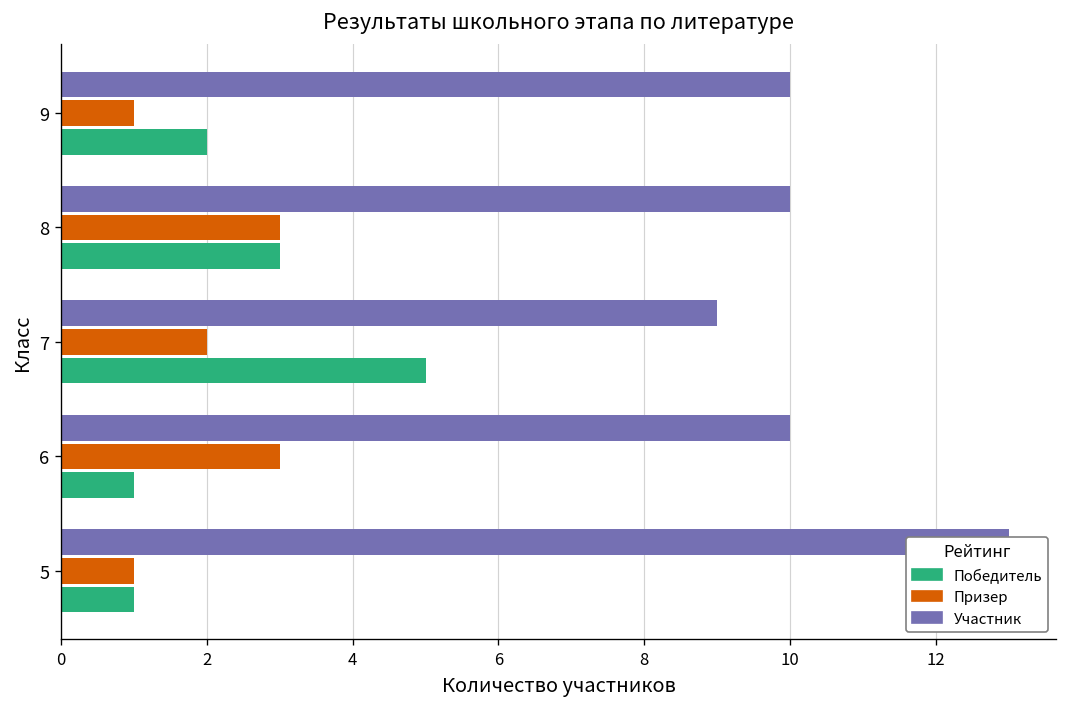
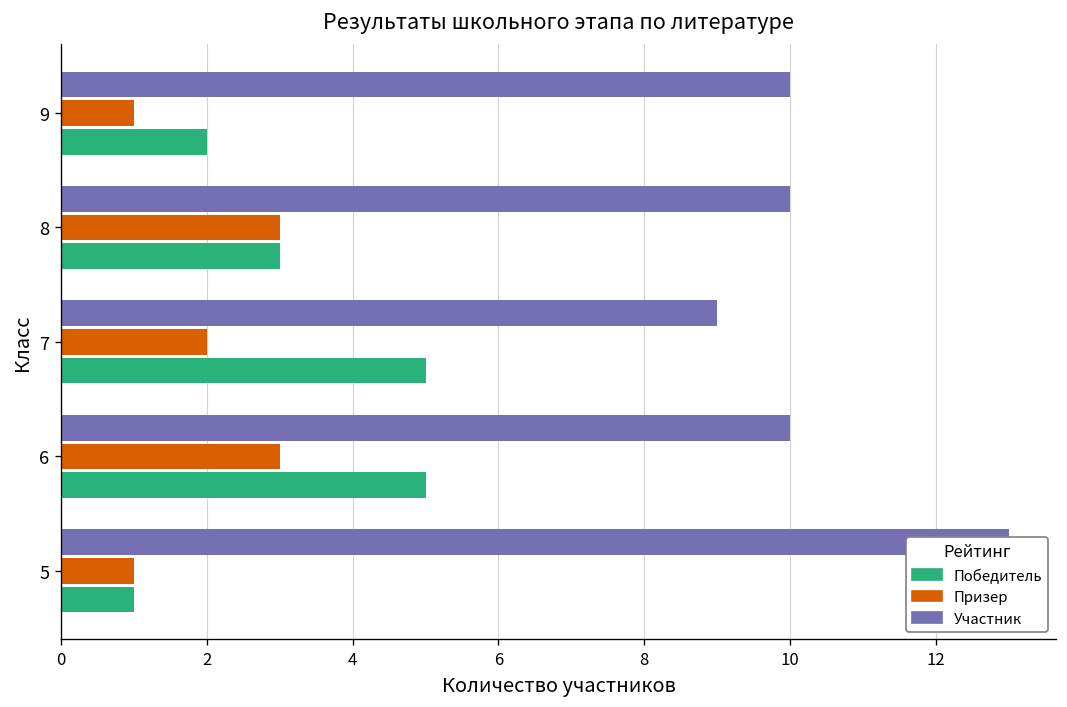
Победитель, 6: 1 -> 5
